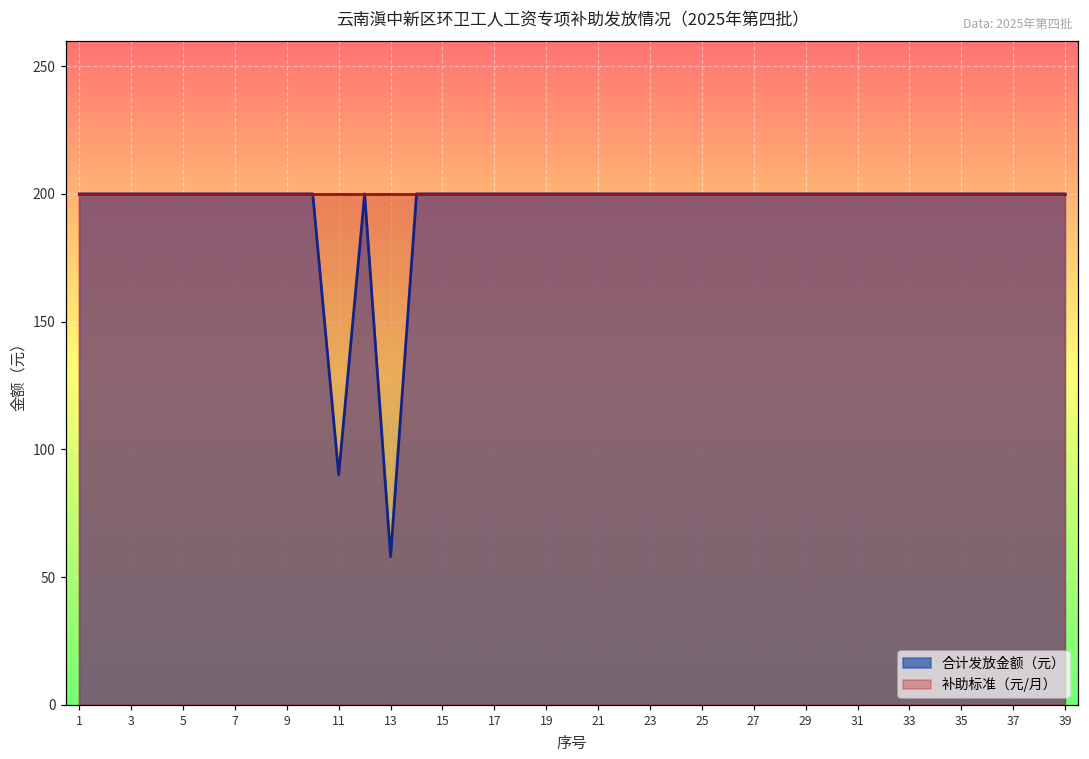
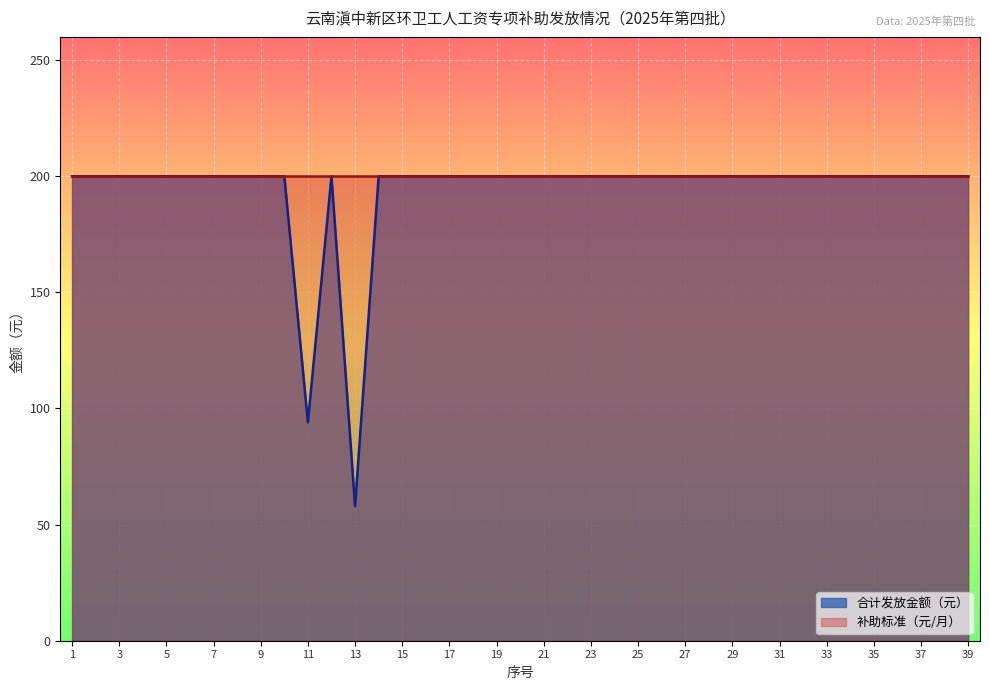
合计发放金额（元）, 11: 90 -> 94
